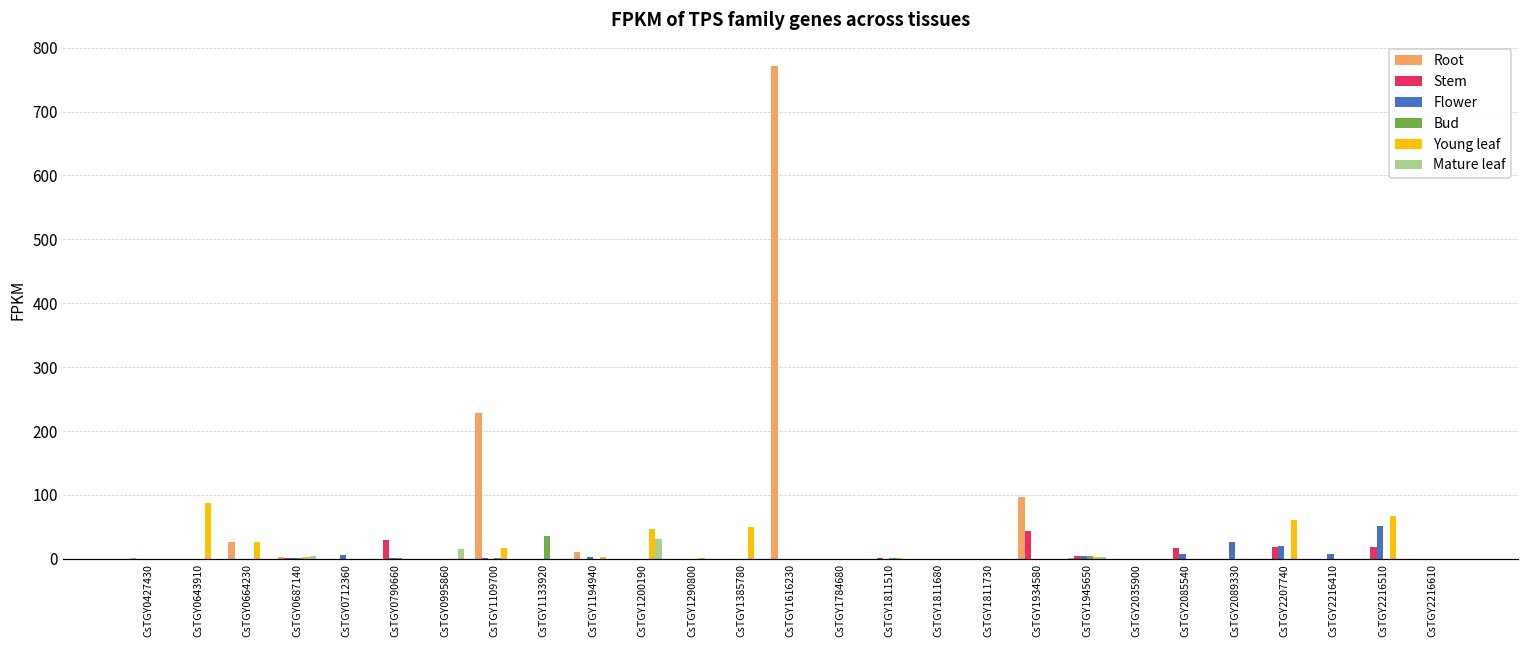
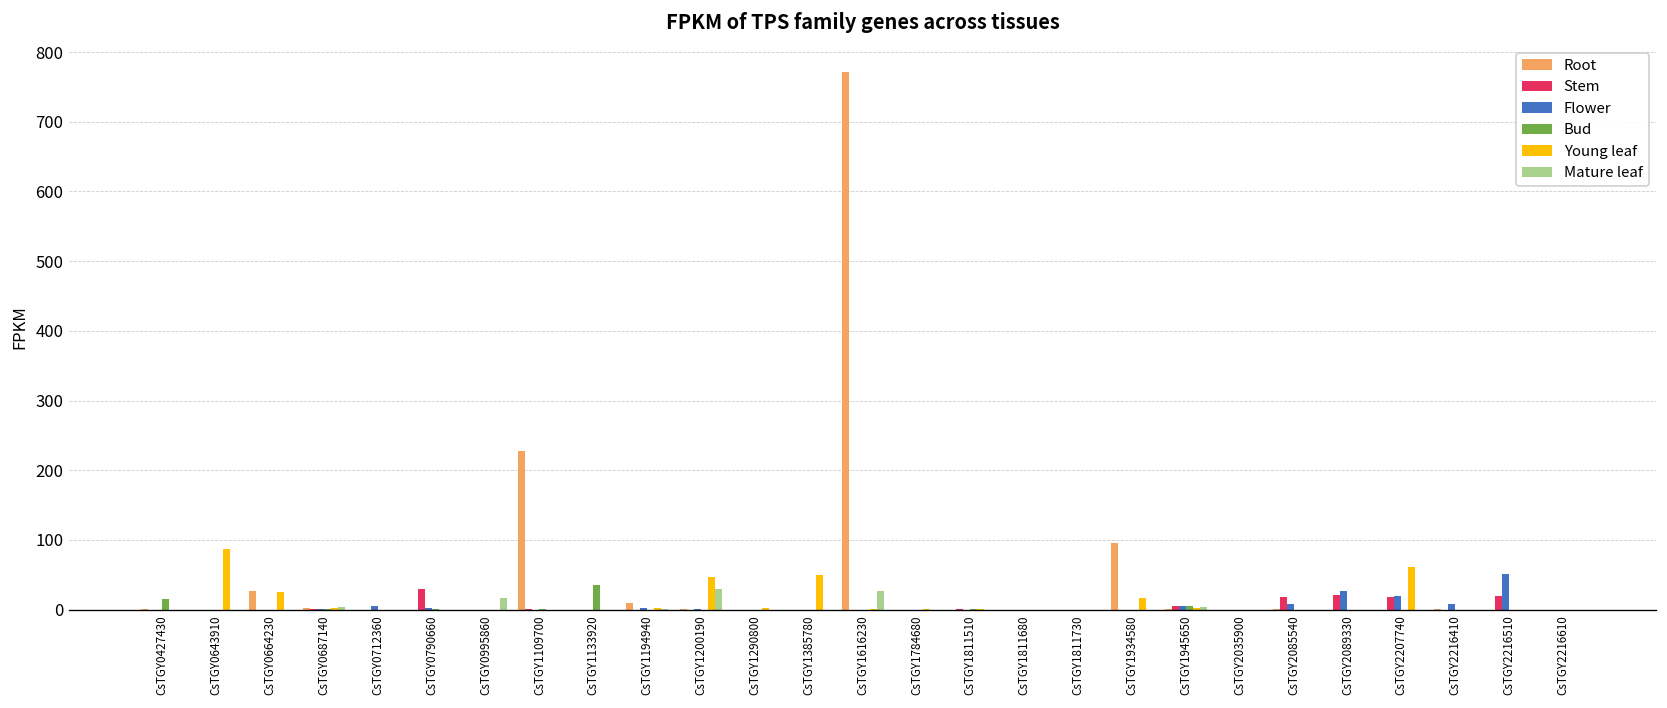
Bud, CsTGY0427430: 0 -> 20
Young leaf, CsTGY1109700: 20 -> 0
Mature leaf, CsTGY1616230: 0 -> 30
Stem, CsTGY1934580: 40 -> 0
Young leaf, CsTGY1934580: 0 -> 20
Stem, CsTGY2089330: 0 -> 20
Young leaf, CsTGY2216510: 70 -> 0
